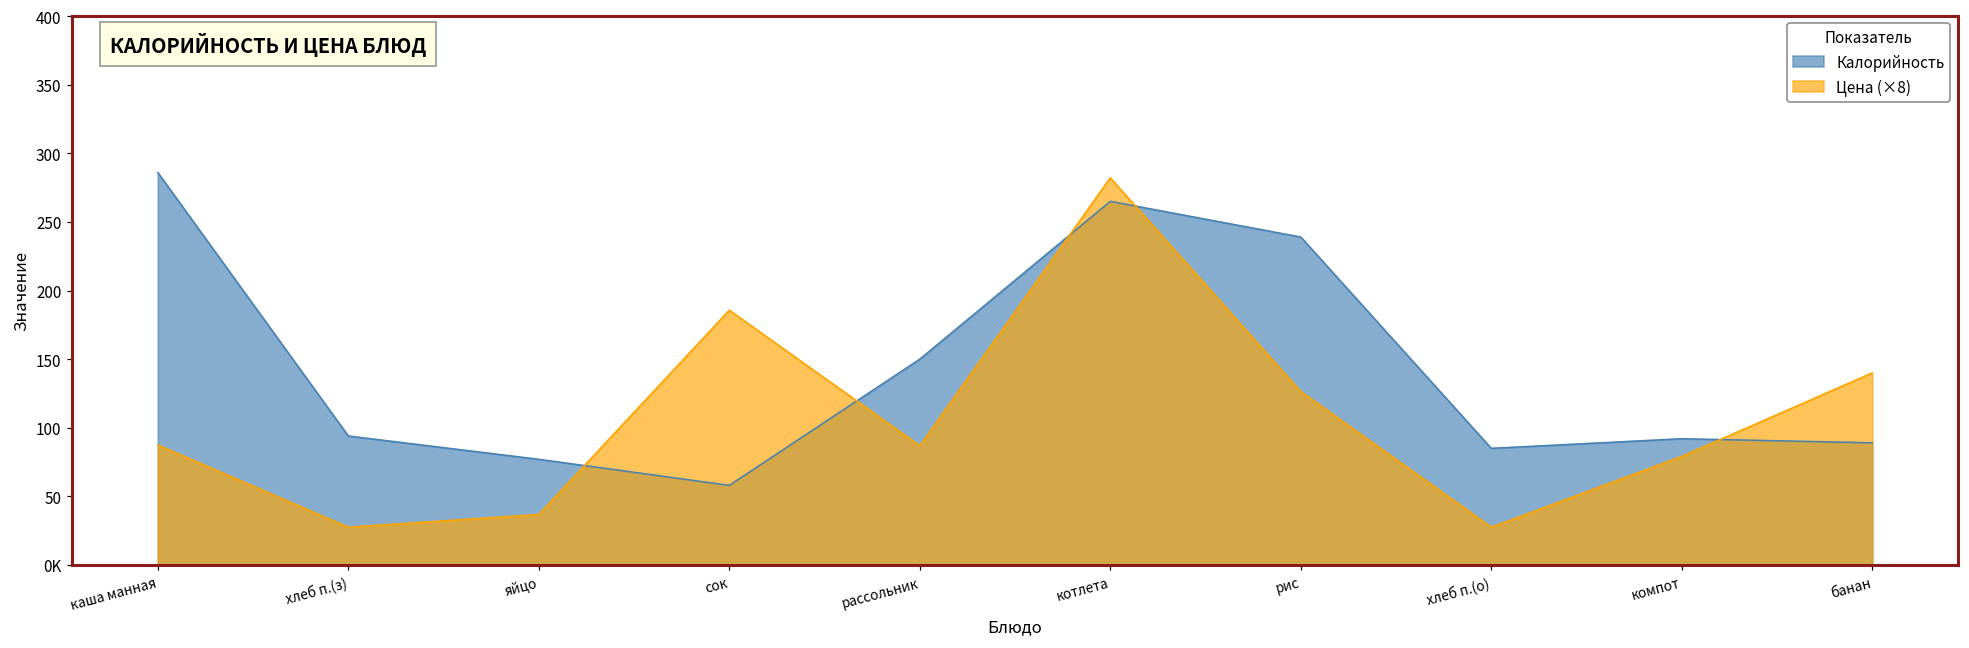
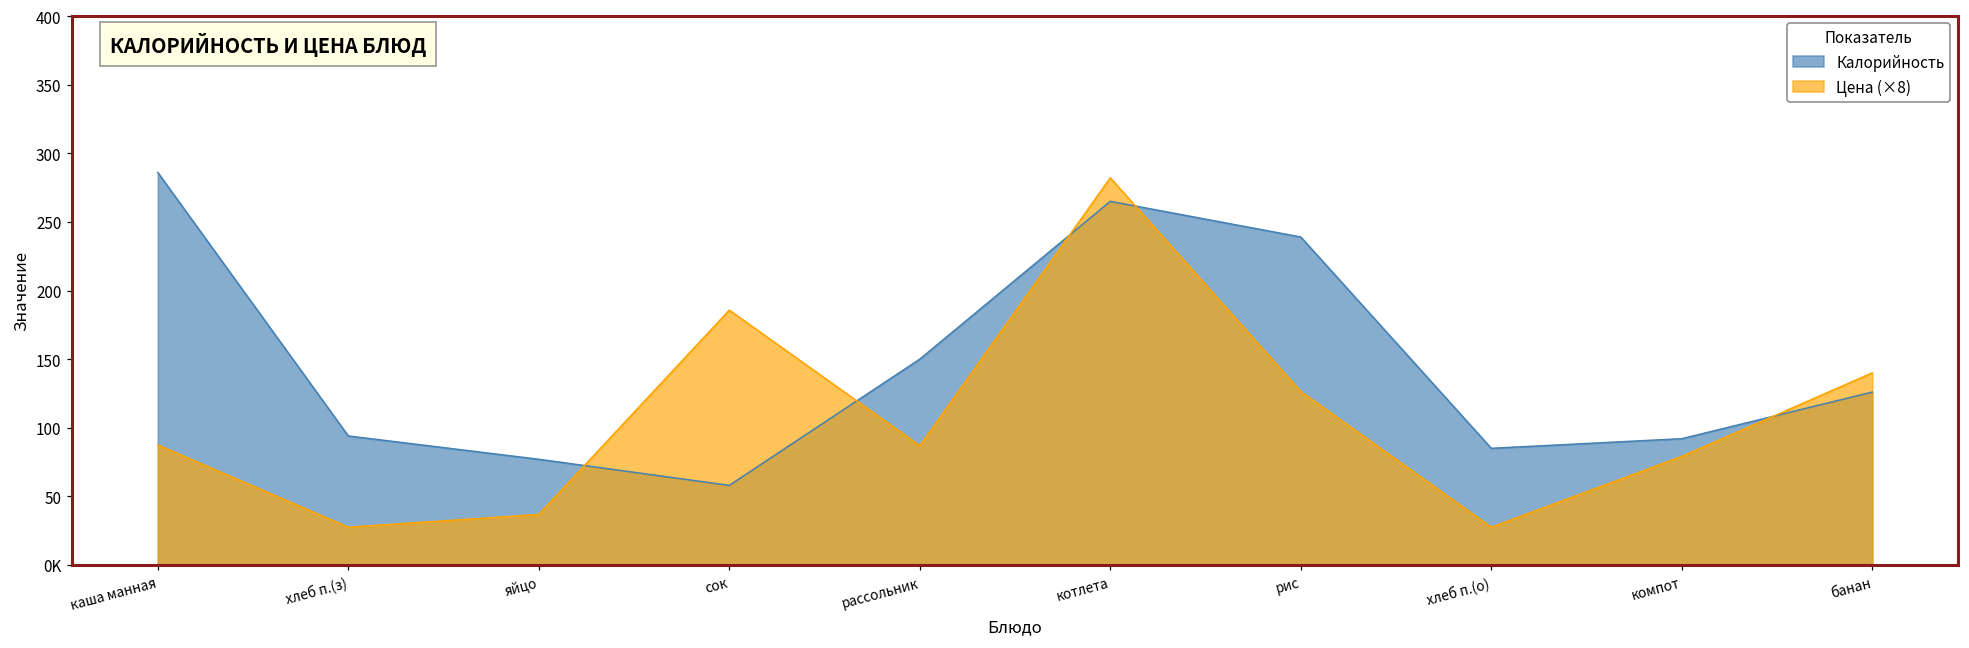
Калорийность, банан: 89 -> 126
